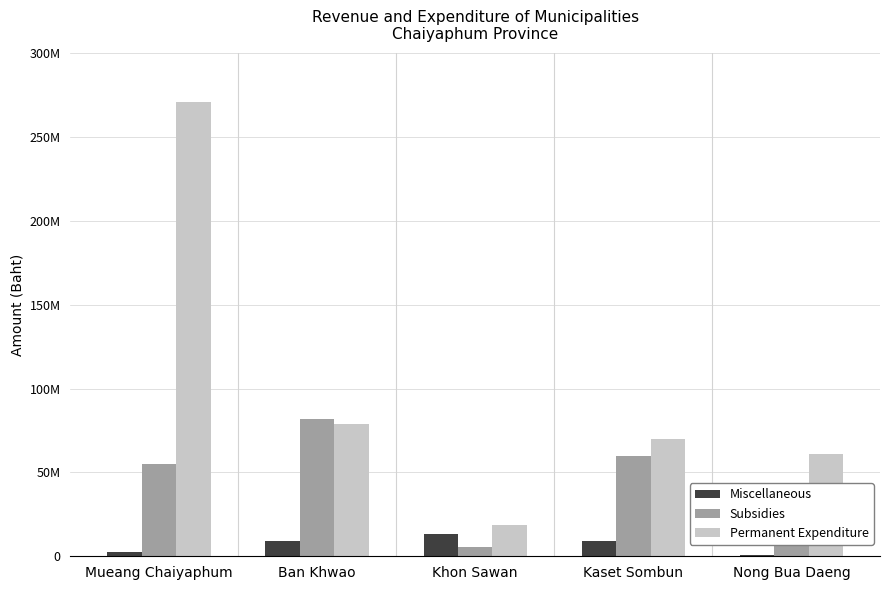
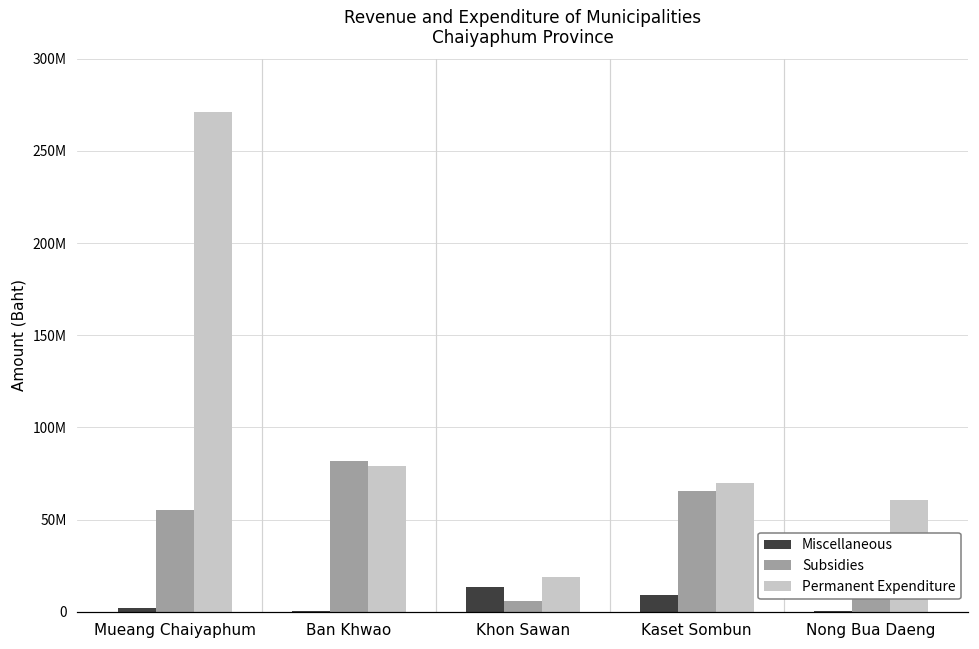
Miscellaneous, Ban Khwao: 9000000 -> 1000000
Subsidies, Kaset Sombun: 60000000 -> 66000000
